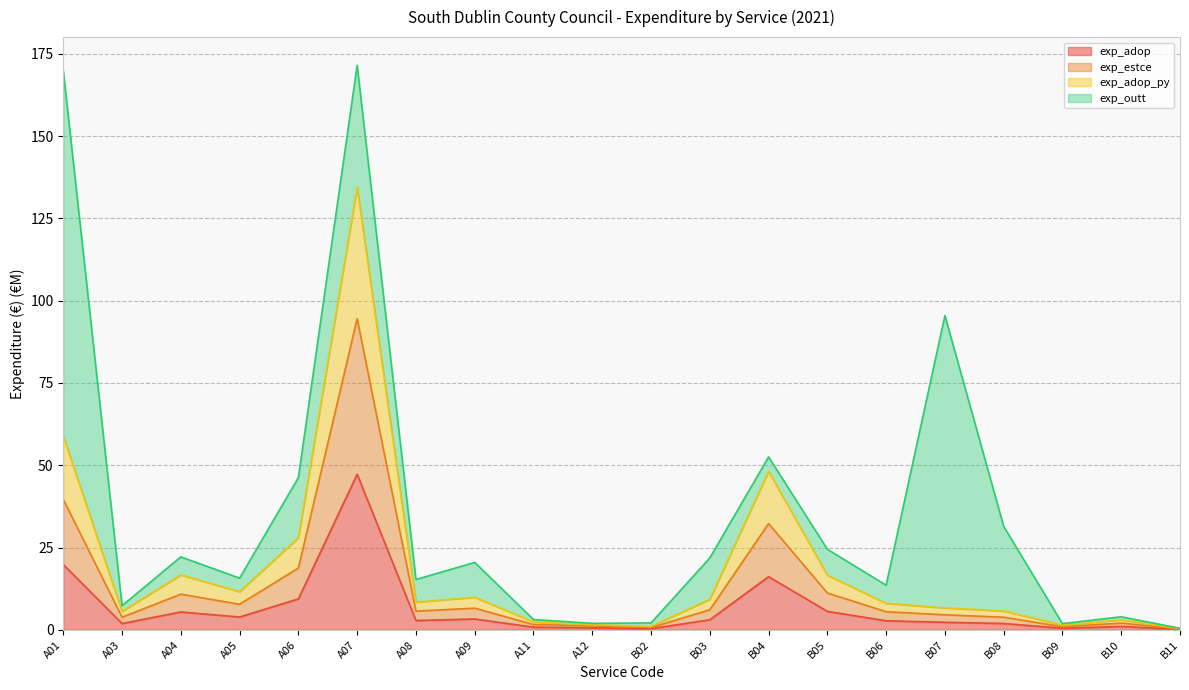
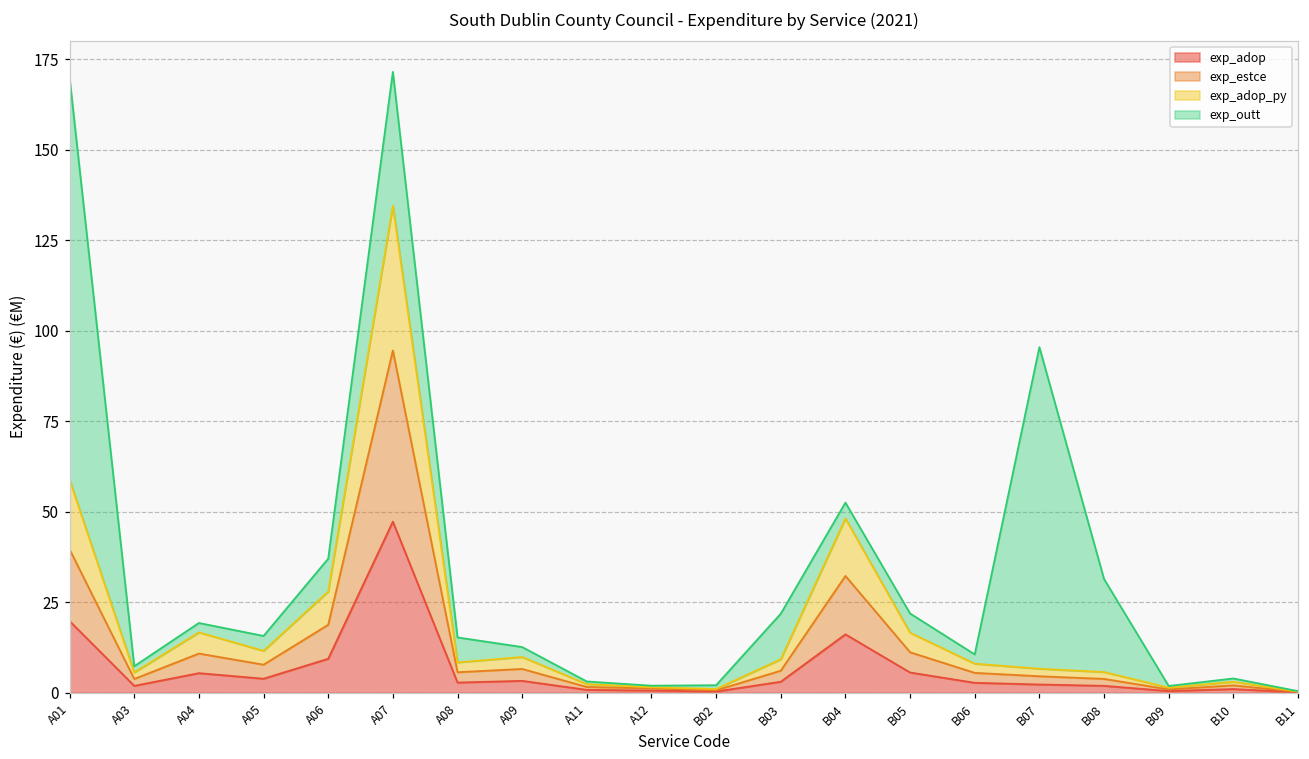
exp_outt, A04: 5 -> 3
exp_outt, A06: 18 -> 9
exp_outt, A09: 11 -> 3
exp_outt, B05: 8 -> 5
exp_outt, B06: 6 -> 3
